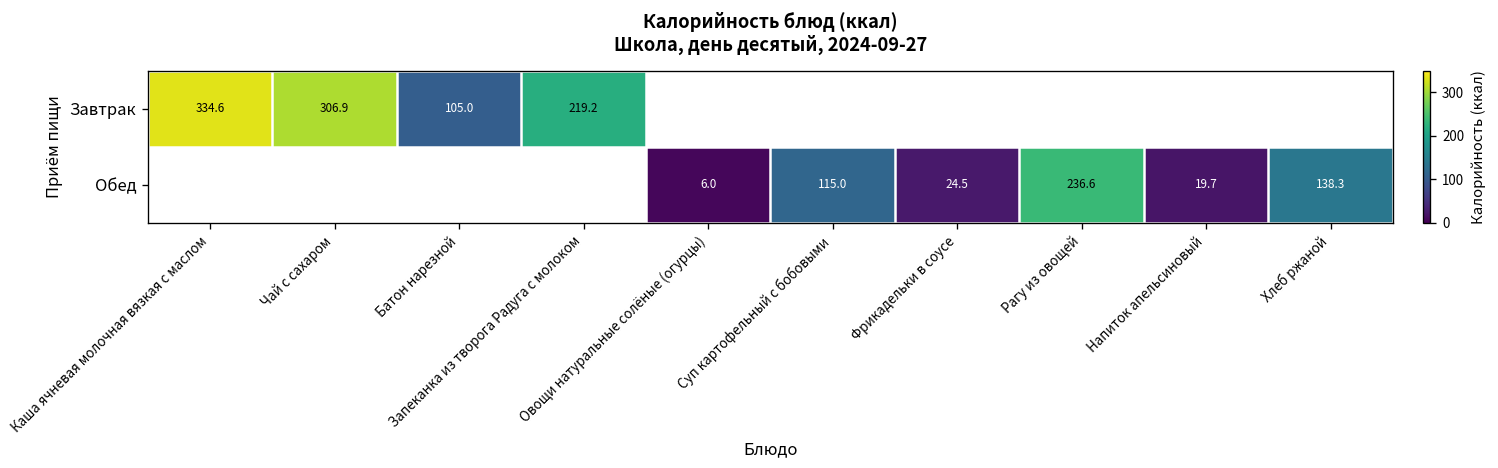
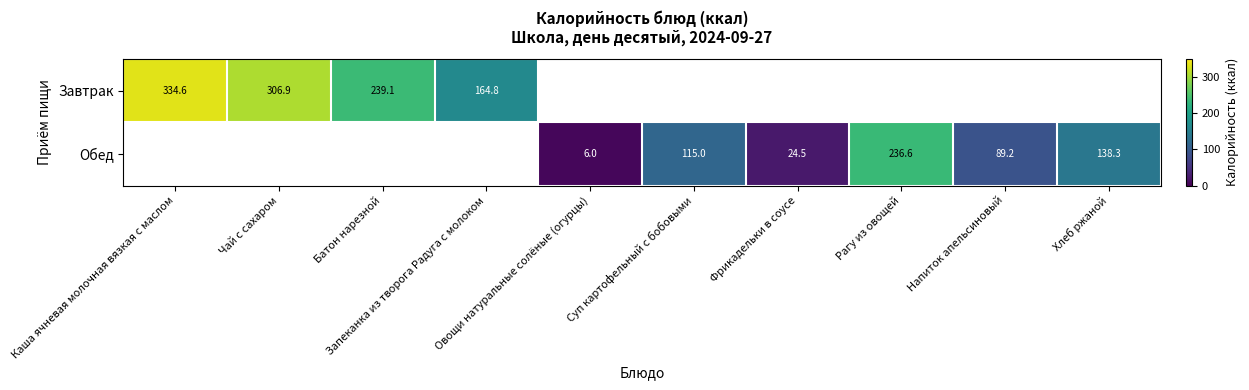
Завтрак, Батон нарезной: 105.0 -> 239.1
Завтрак, Запеканка из творога Радуга с молоком: 219.2 -> 164.8
Обед, Напиток апельсиновый: 19.7 -> 89.2
